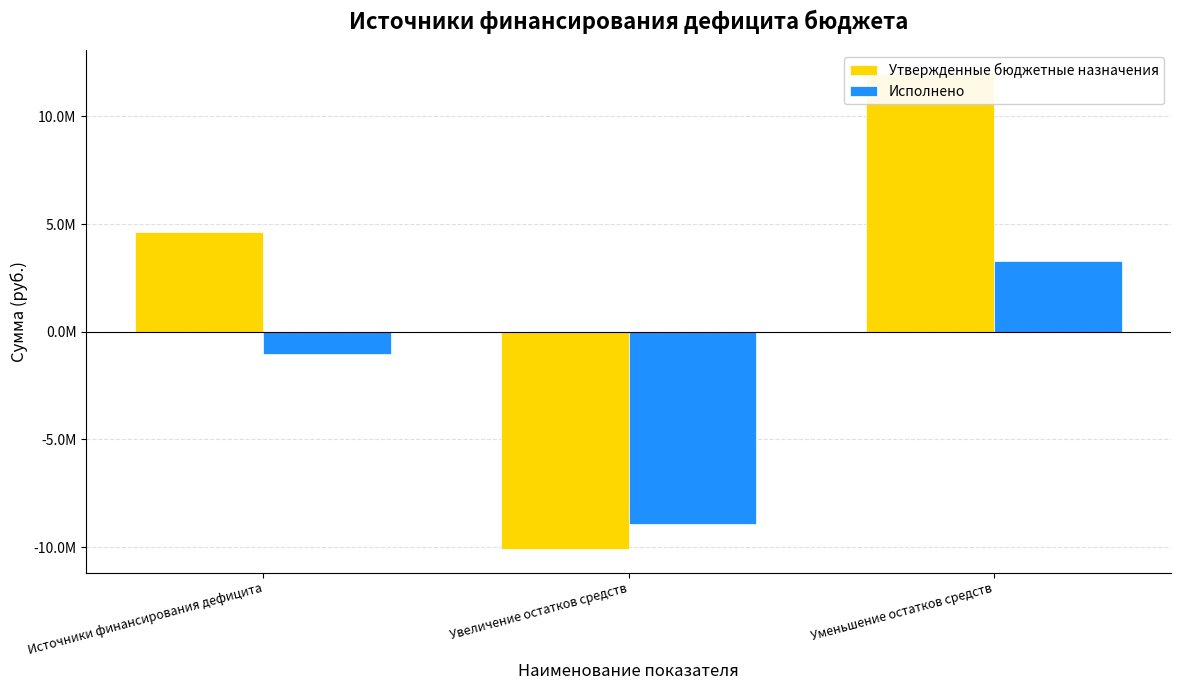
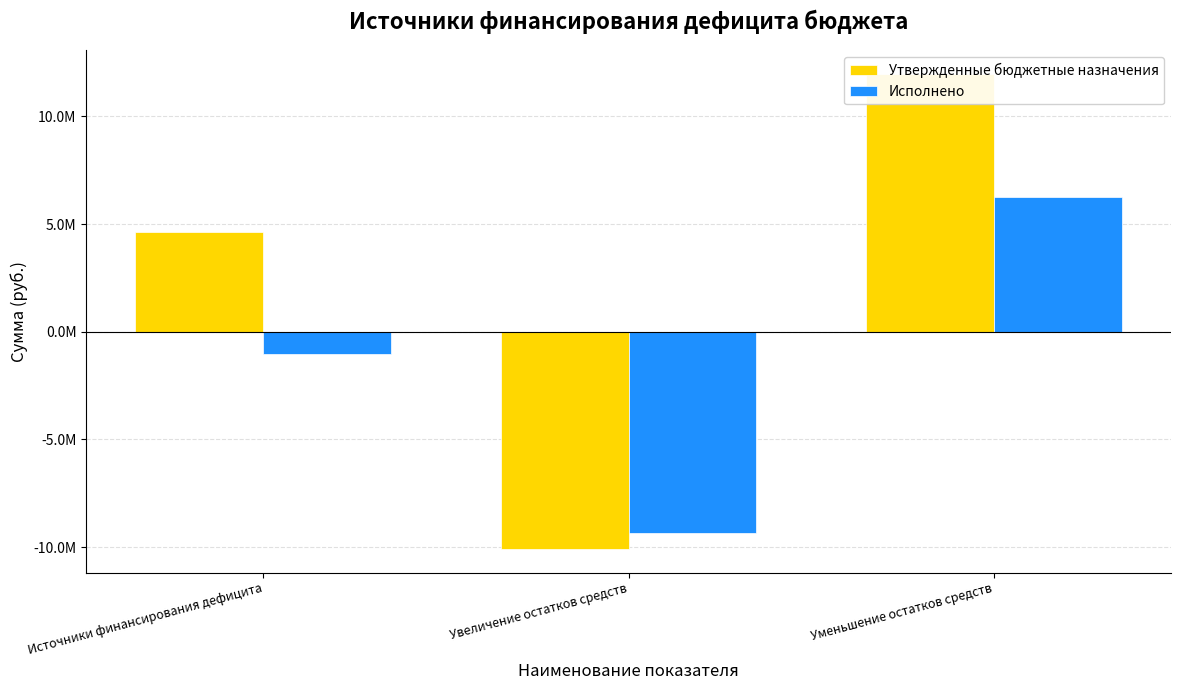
Исполнено, Увеличение остатков средств: -8900000 -> -9400000
Исполнено, Уменьшение остатков средств: 3300000 -> 6300000
